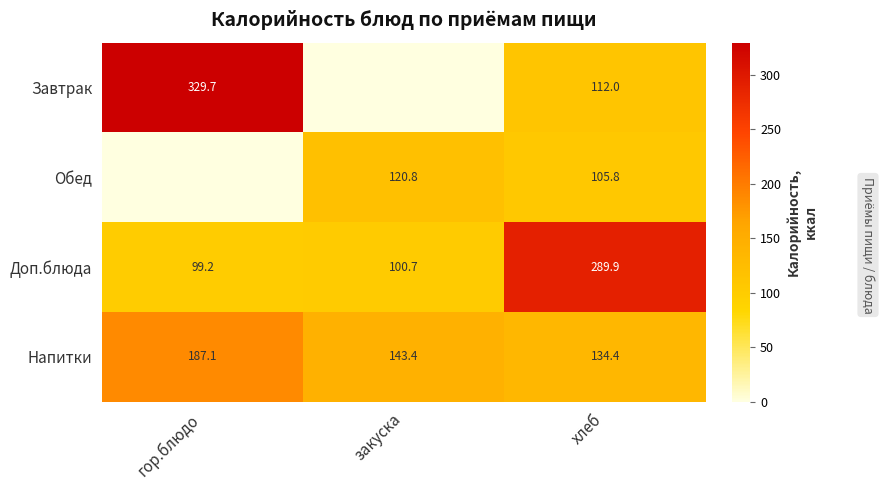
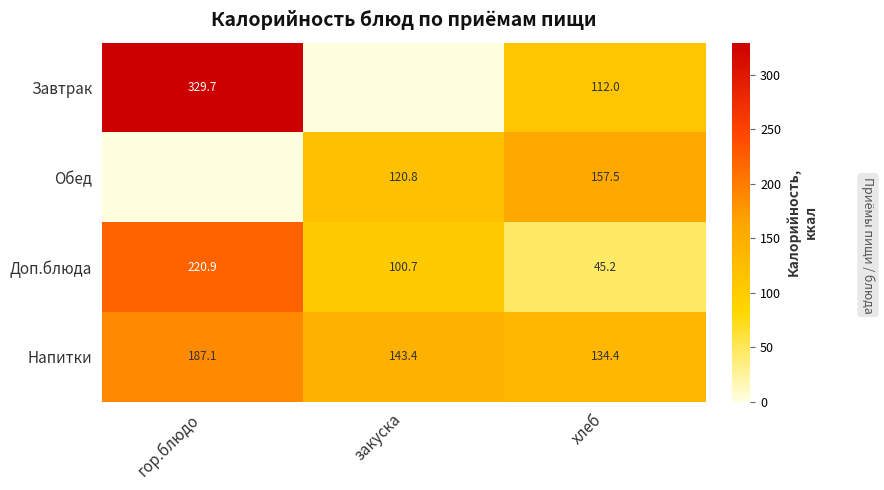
Обед, хлеб: 105.8 -> 157.5
Доп.блюда, гор.блюдо: 99.2 -> 220.9
Доп.блюда, хлеб: 289.9 -> 45.2
